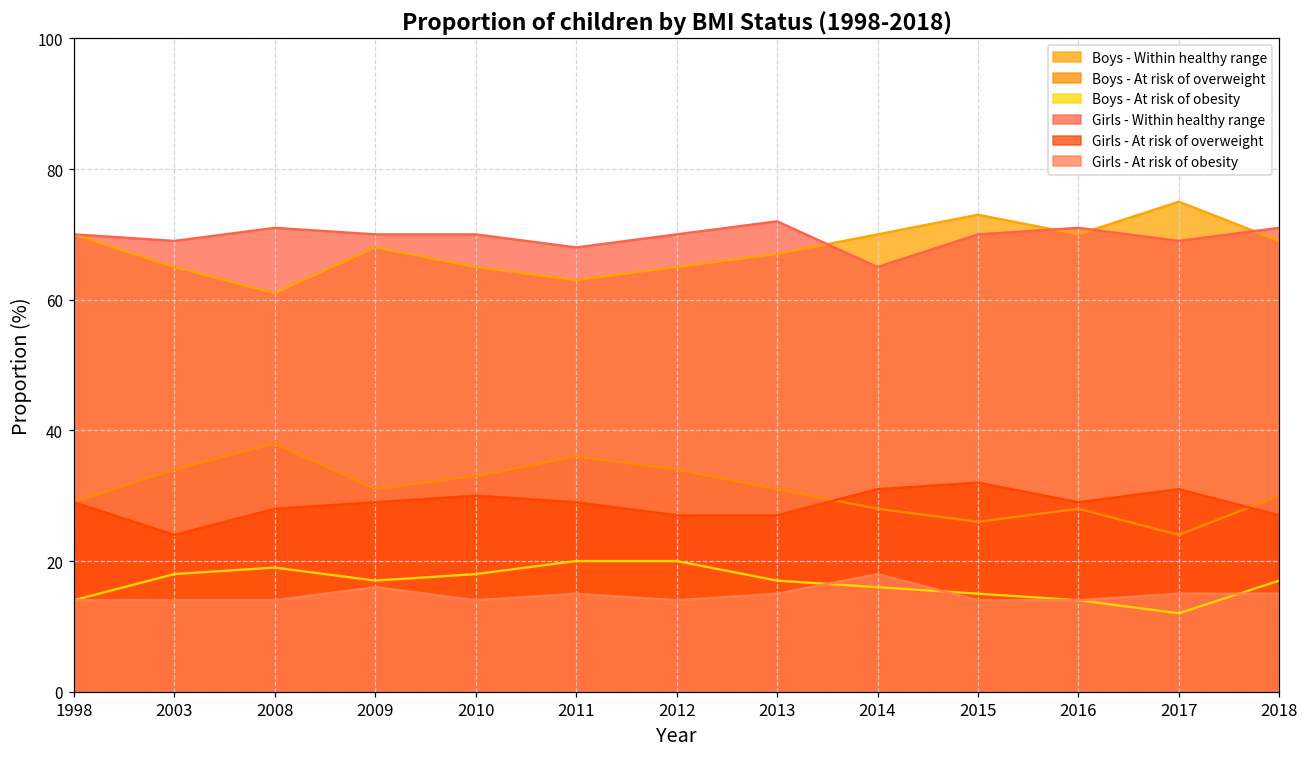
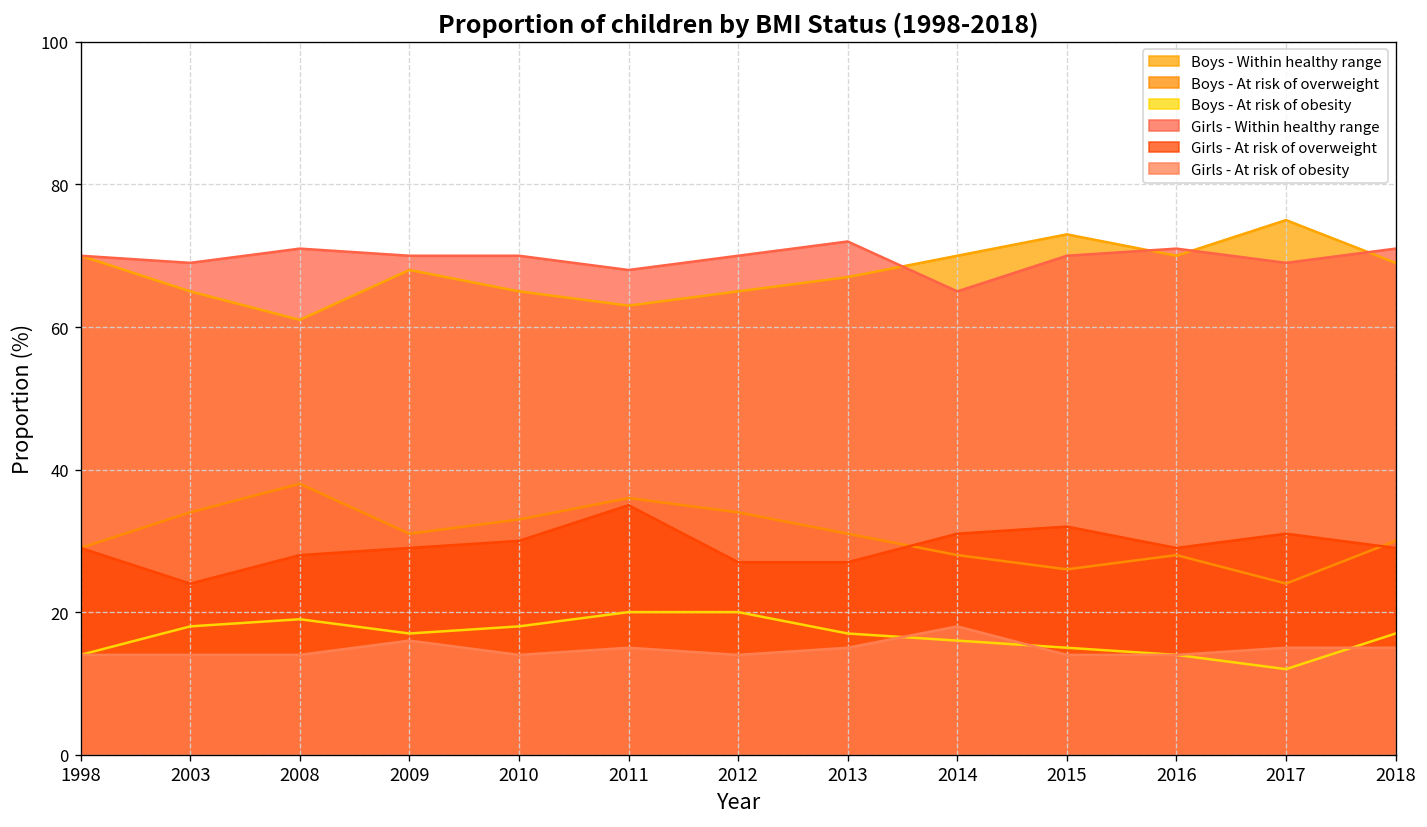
Girls - At risk of overweight, 2011: 29 -> 35
Girls - At risk of overweight, 2018: 27 -> 29
